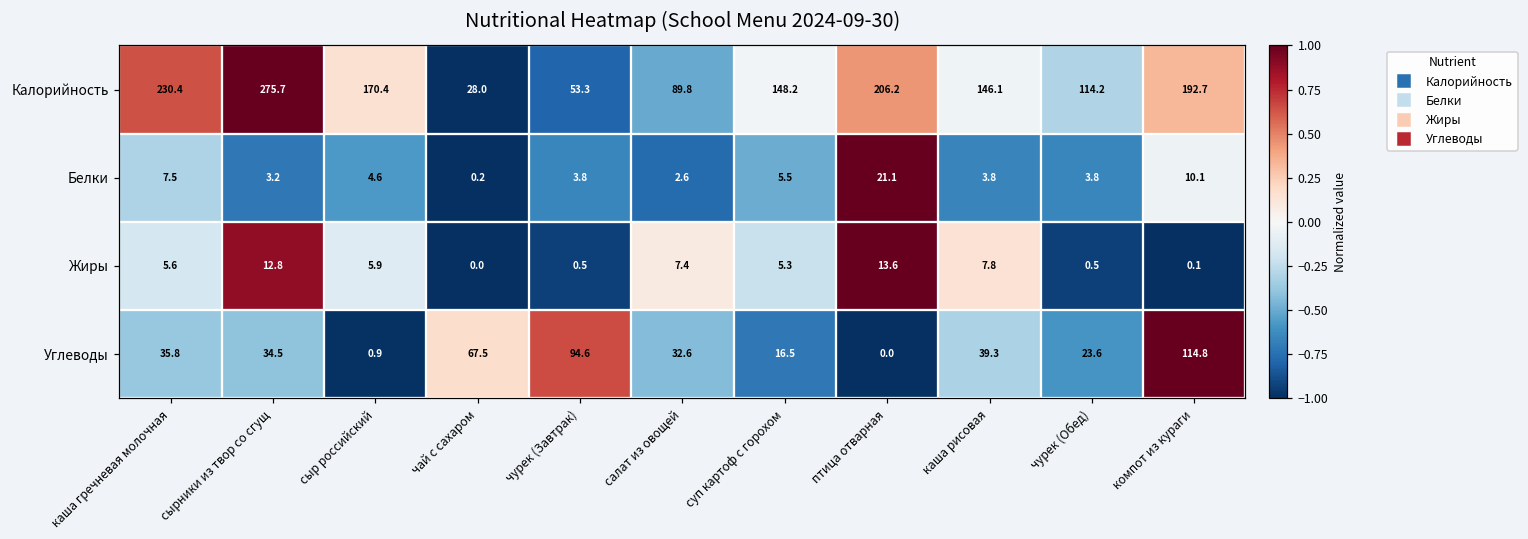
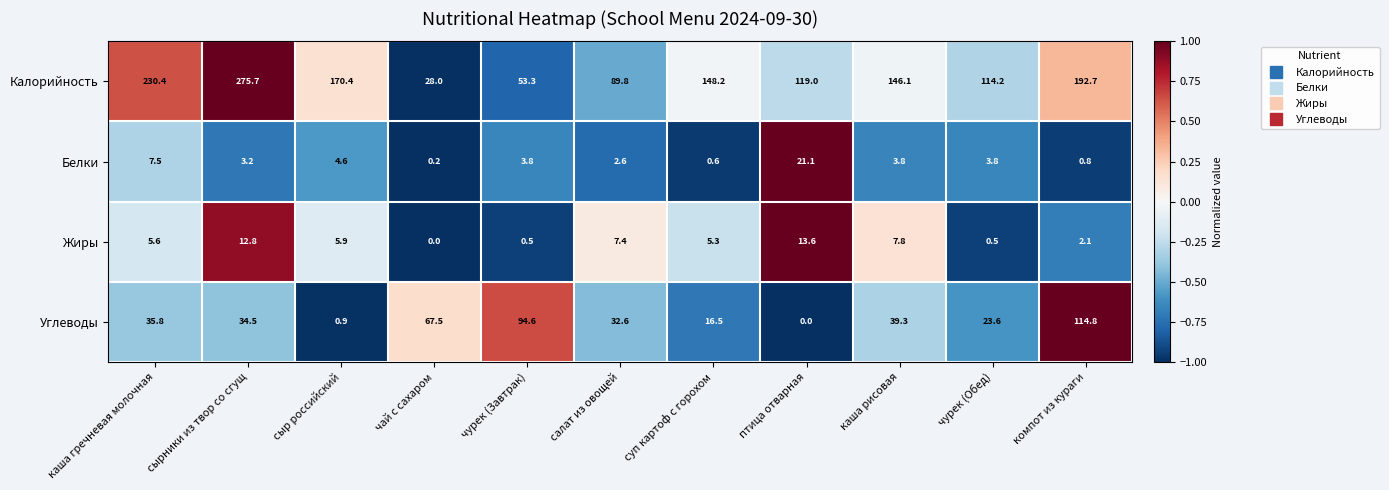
Калорийность, птица отварная: 206.2 -> 119.0
Белки, суп картоф с горохом: 5.5 -> 0.6
Белки, компот из кураги: 10.1 -> 0.8
Жиры, компот из кураги: 0.1 -> 2.1
